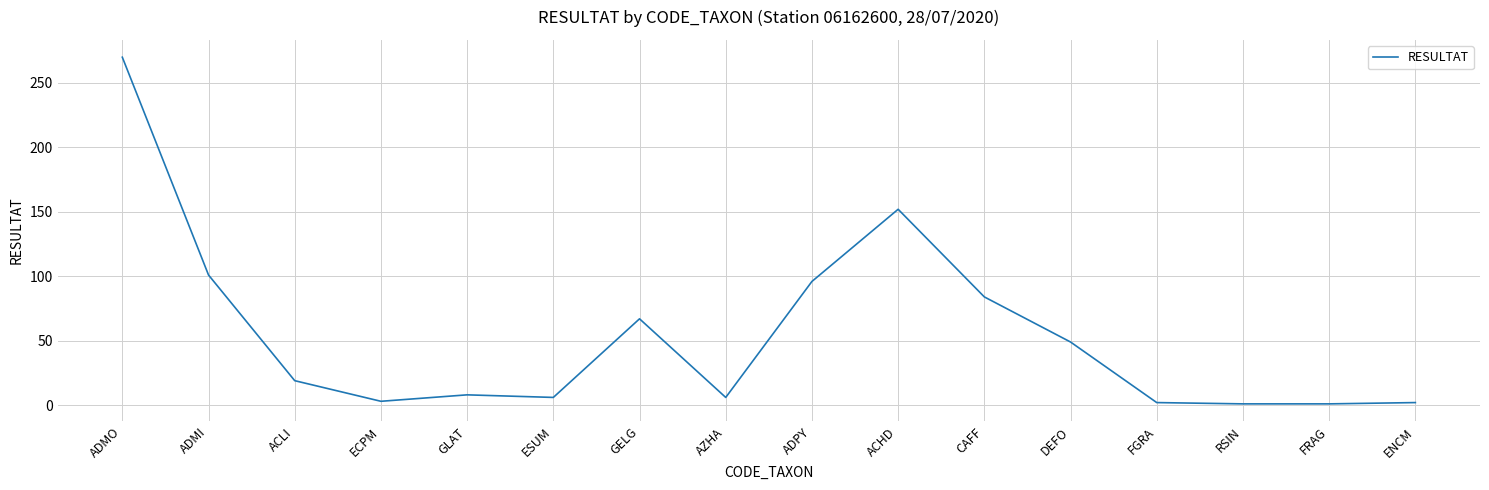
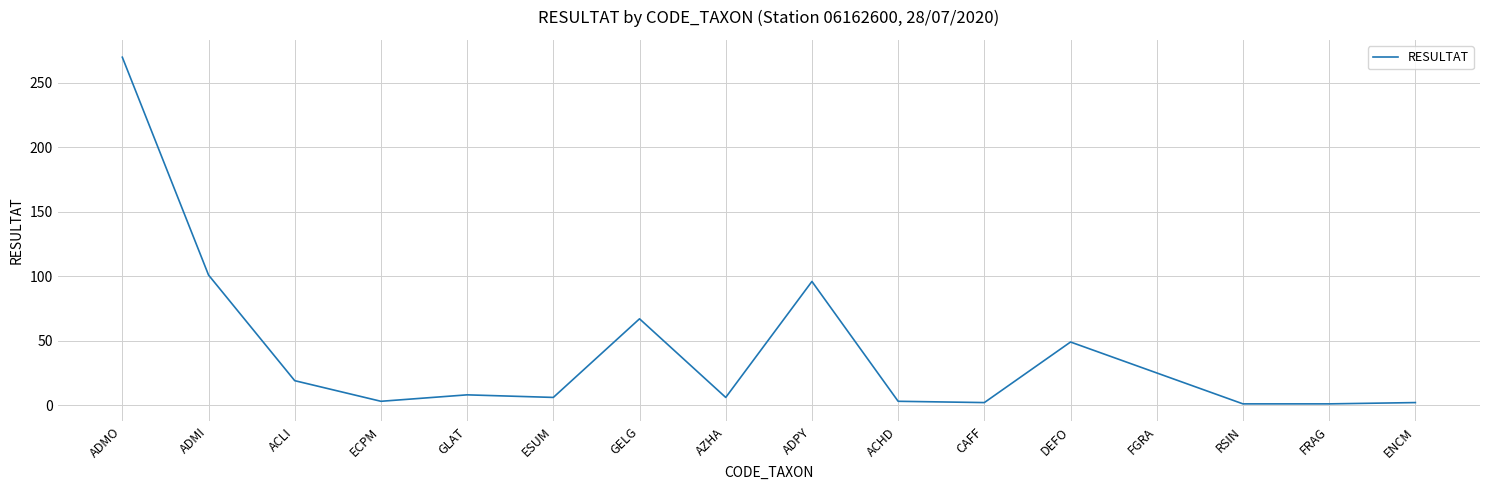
ACHD: 152 -> 3
CAFF: 84 -> 2
FGRA: 2 -> 25
